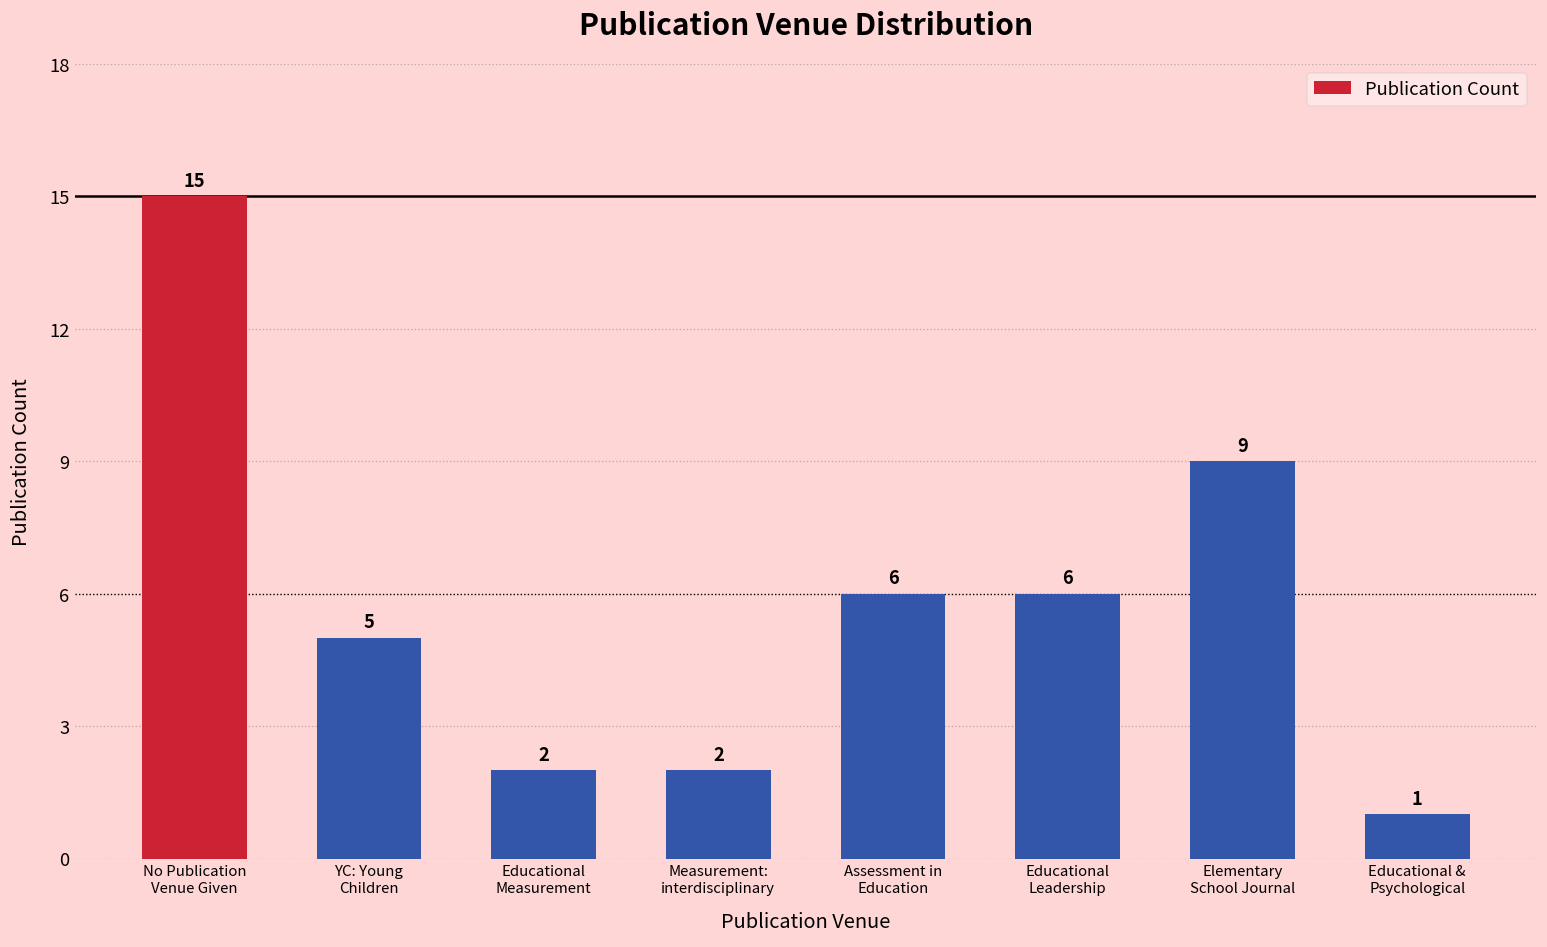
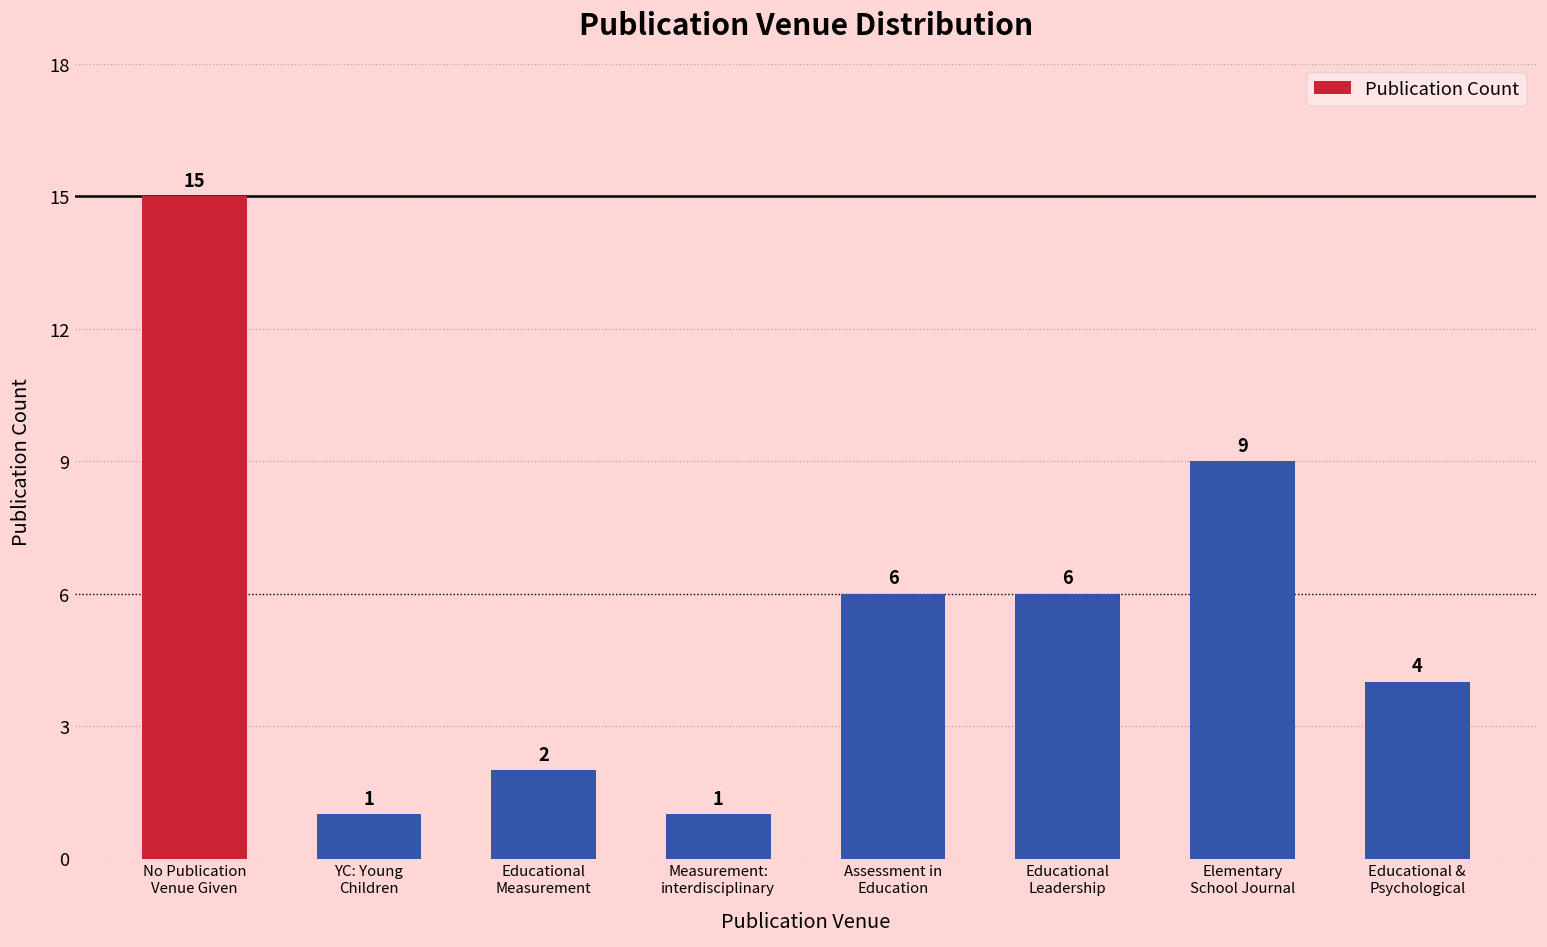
YC: Young Children: 5 -> 1
Measurement: interdisciplinary: 2 -> 1
Educational & Psychological: 1 -> 4
